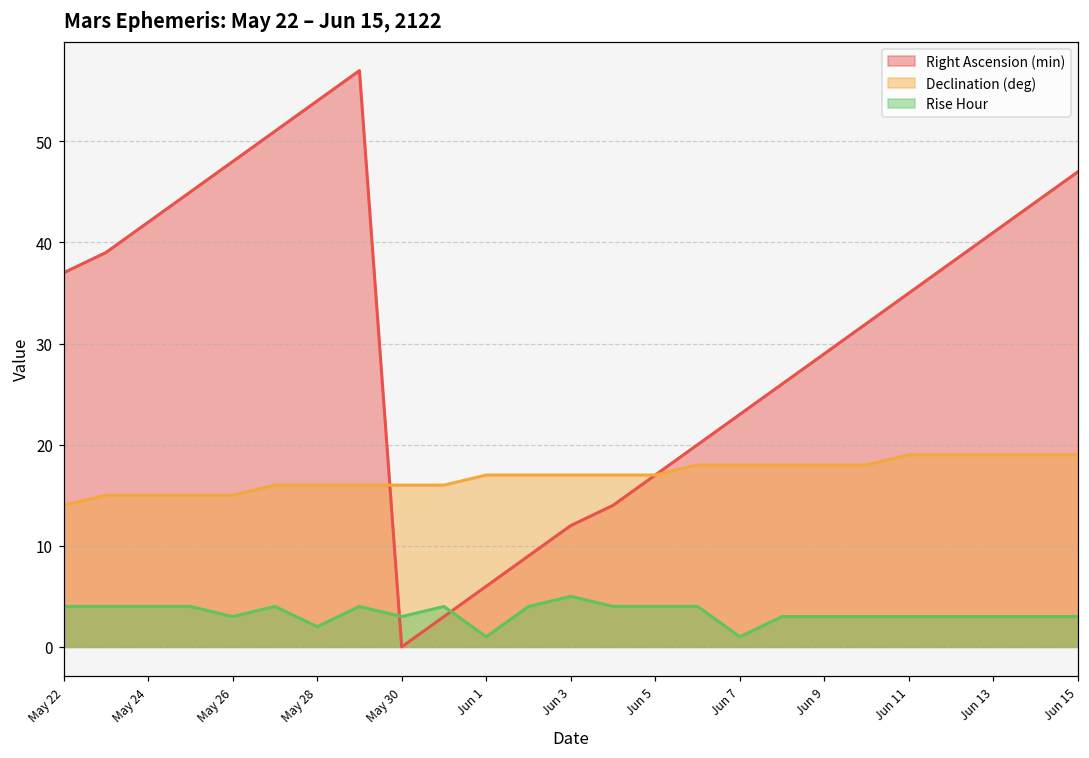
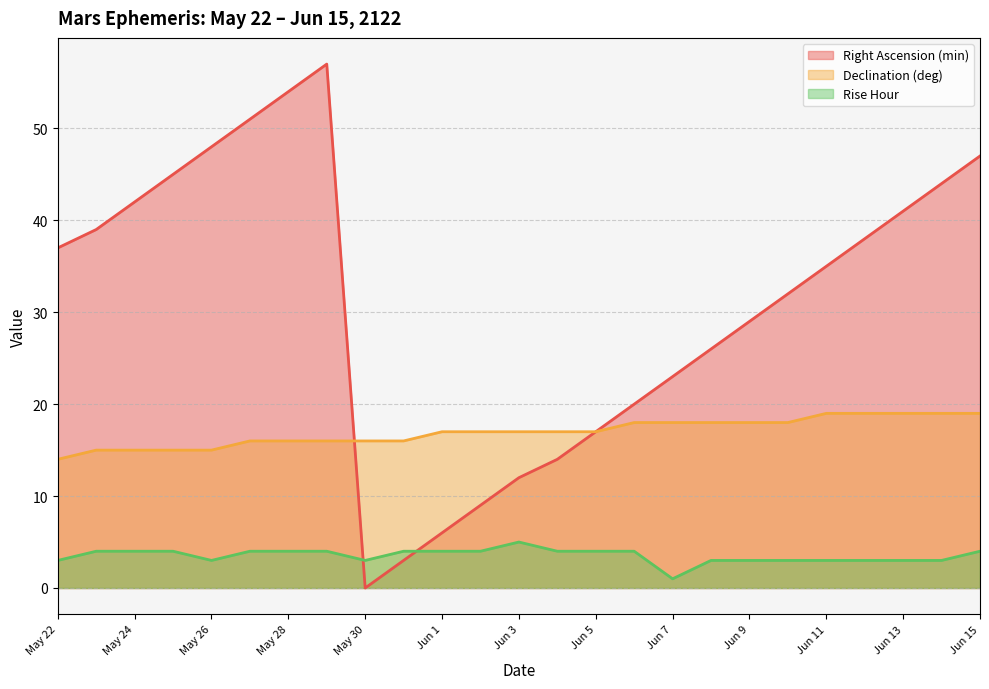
Rise Hour, May 22: 4 -> 3
Rise Hour, May 28: 2 -> 4
Rise Hour, Jun 1: 1 -> 4
Rise Hour, Jun 15: 3 -> 4
